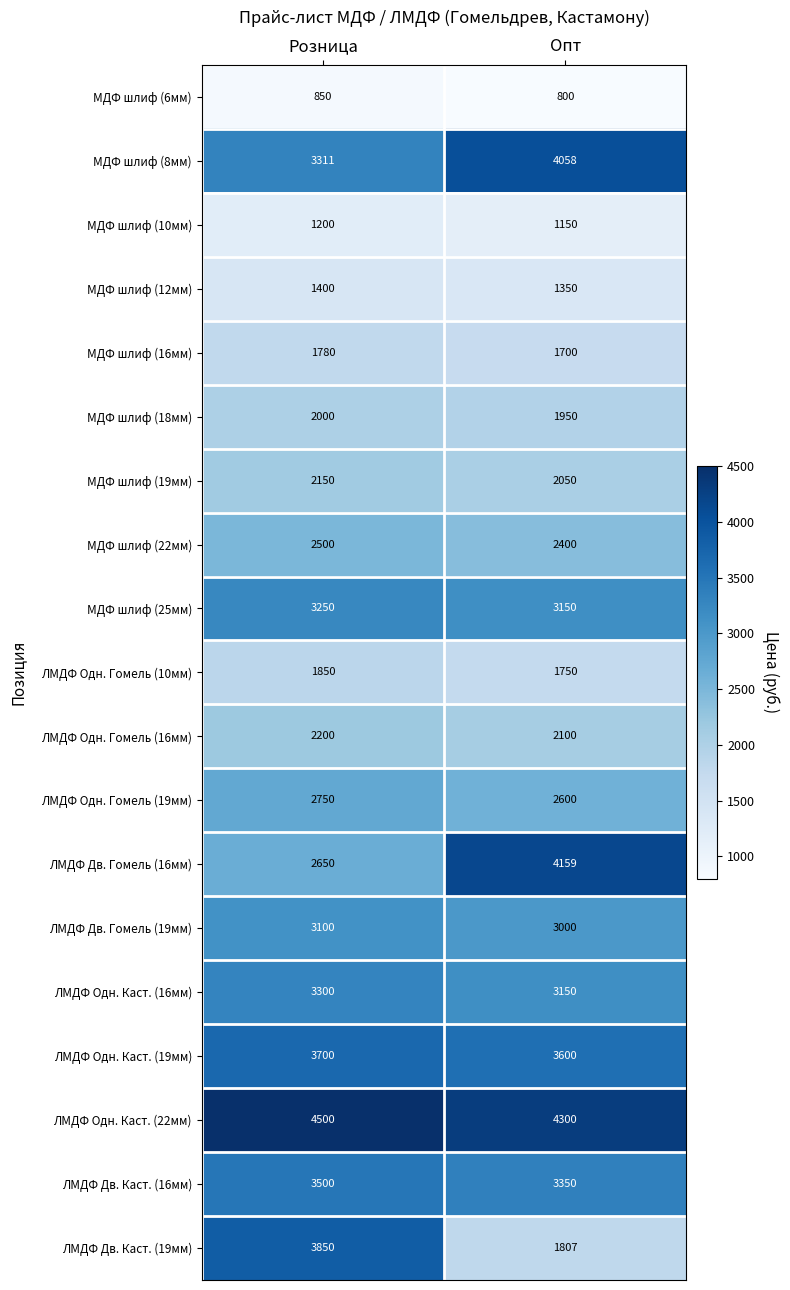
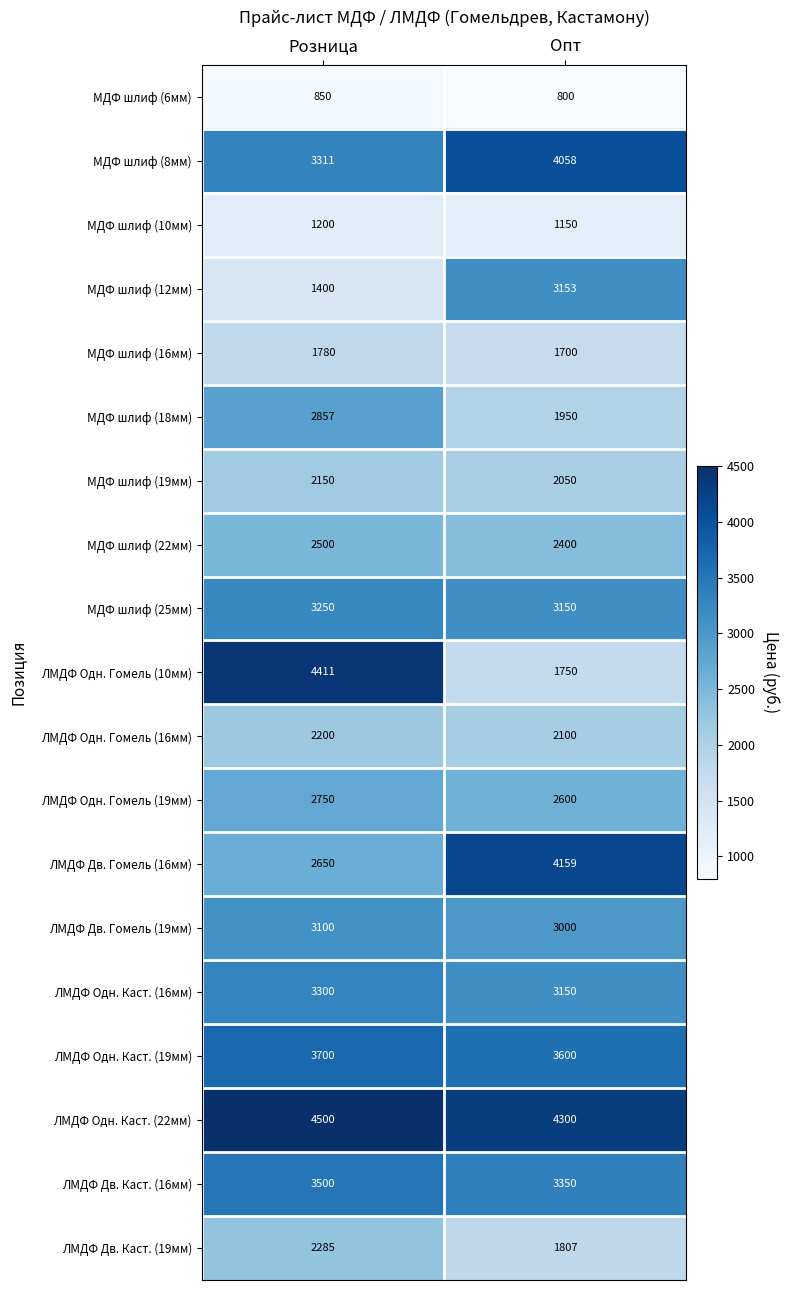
МДФ шлиф (12мм), Опт: 1350 -> 3153
МДФ шлиф (18мм), Розница: 2000 -> 2857
ЛМДФ Одн. Гомель (10мм), Розница: 1850 -> 4411
ЛМДФ Дв. Каст. (19мм), Розница: 3850 -> 2285
